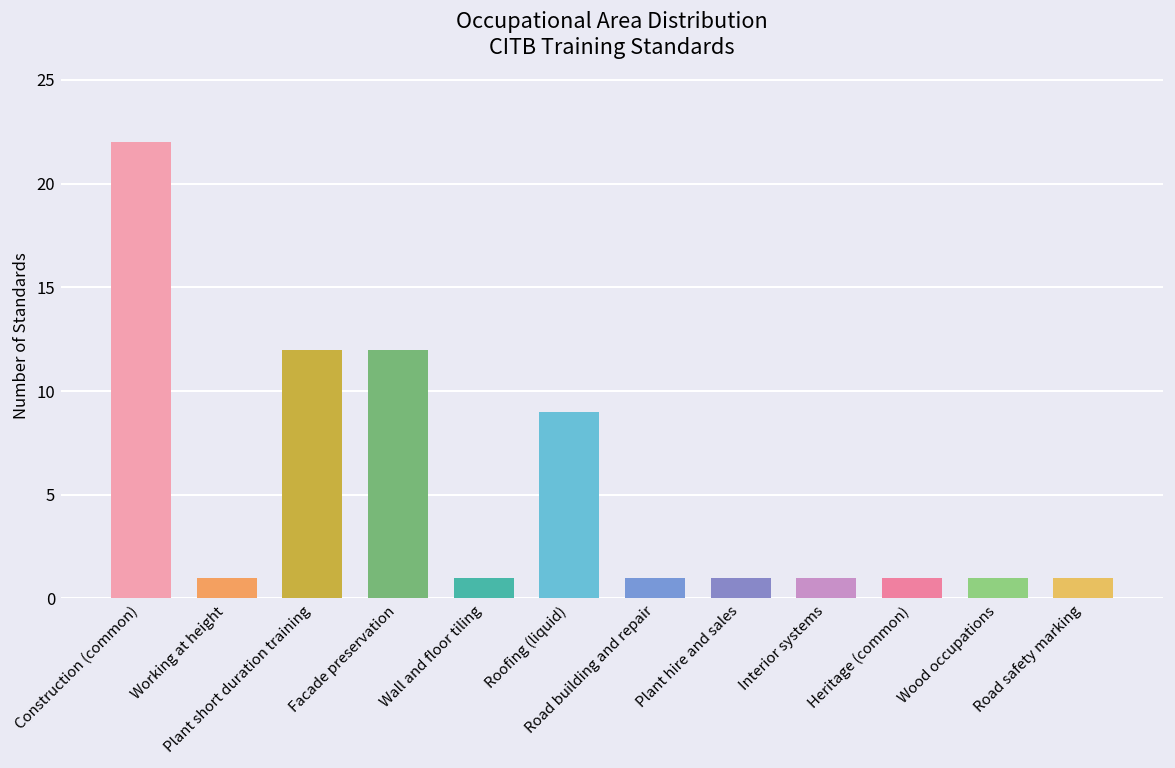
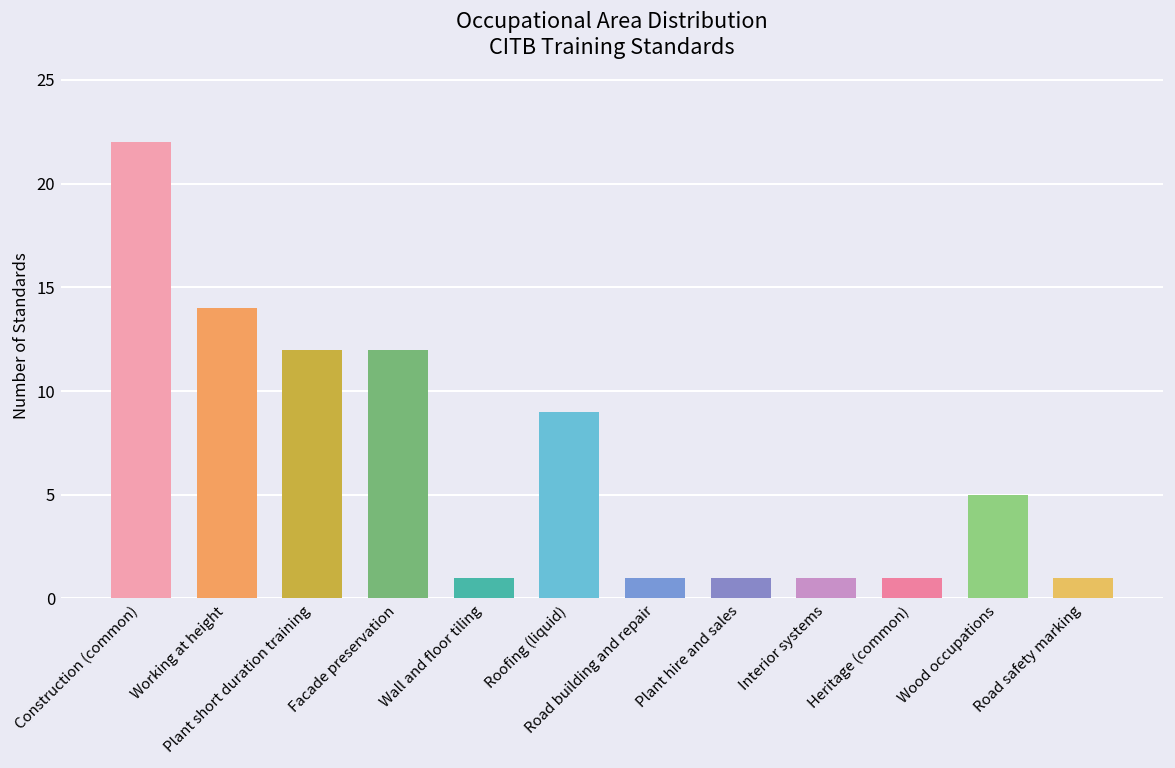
Working at height: 1 -> 14
Wood occupations: 1 -> 5
